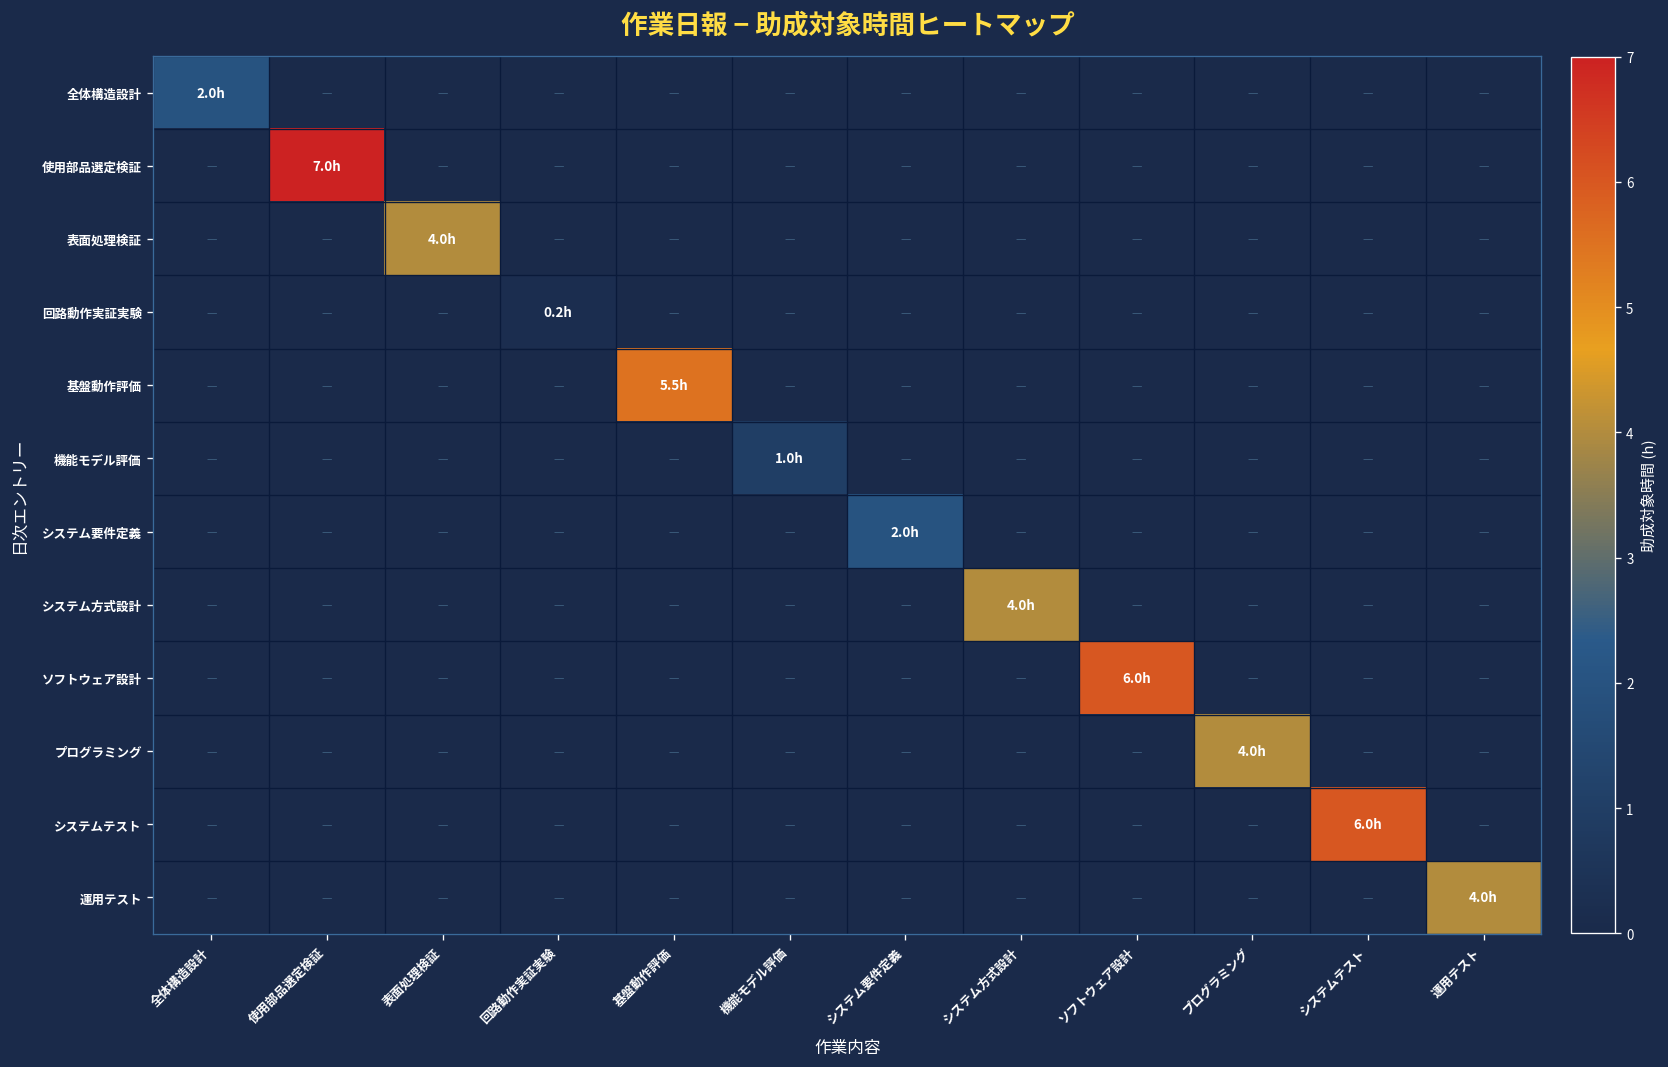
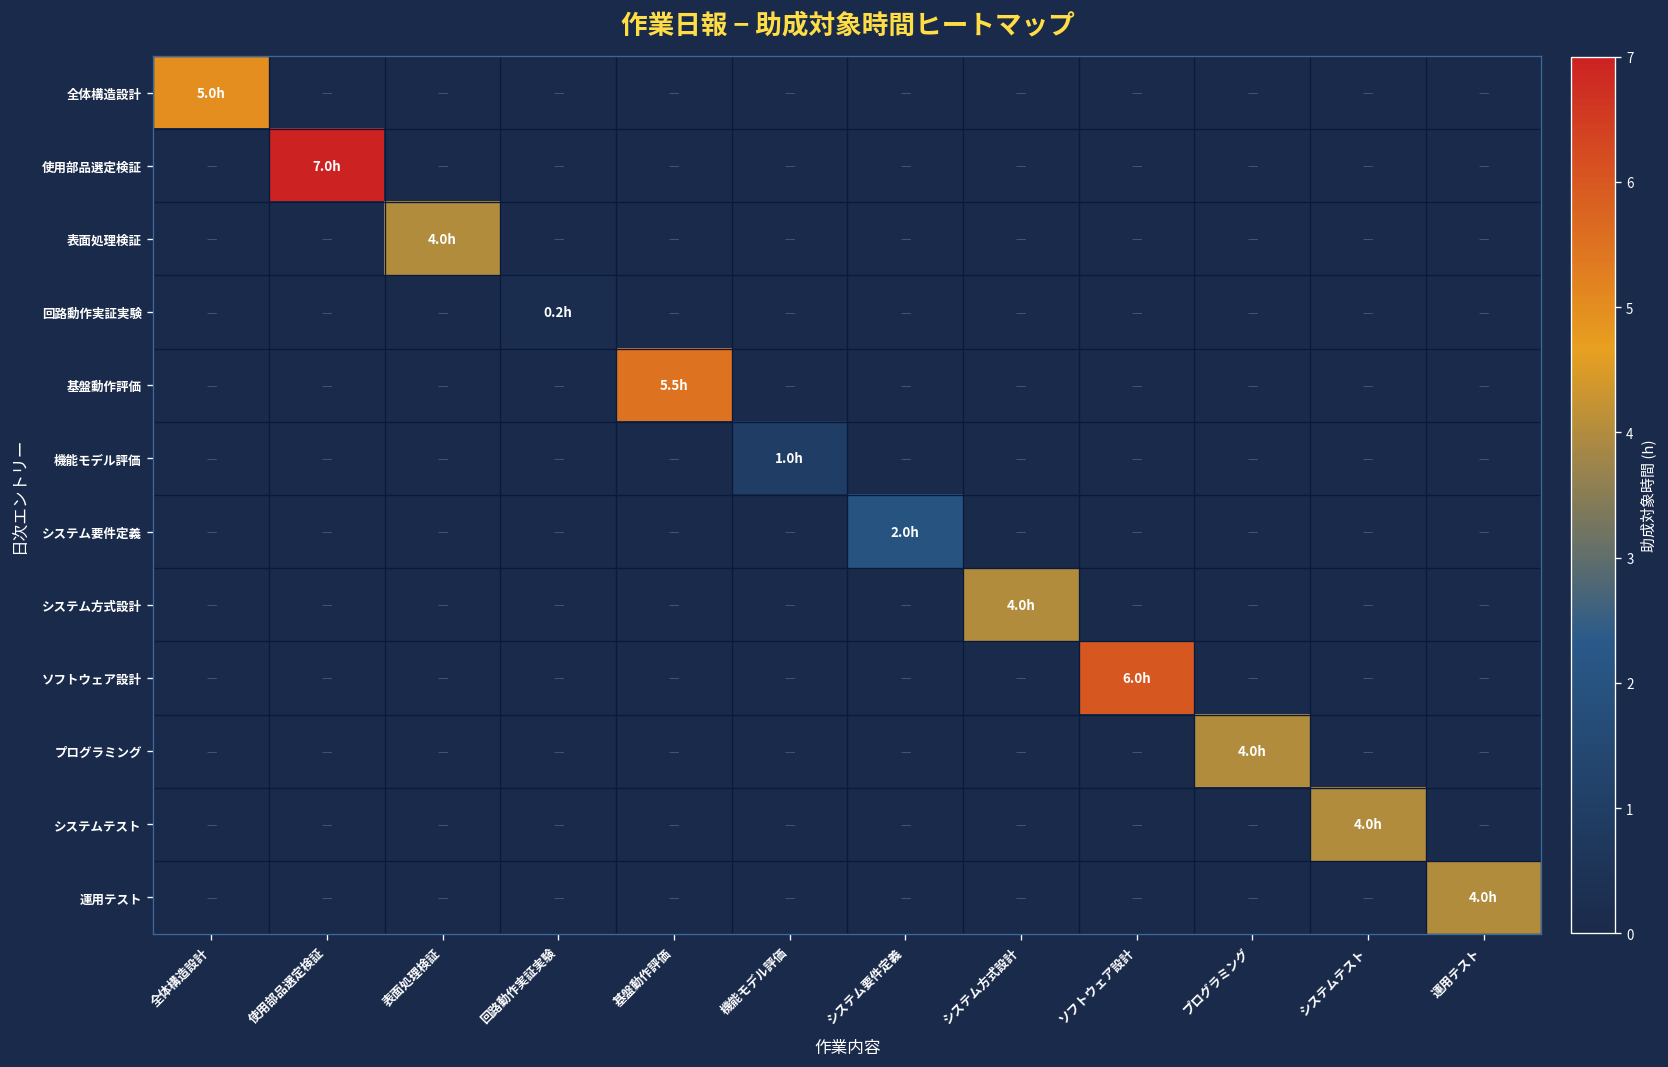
全体構造設計, 全体構造設計: 2.0h -> 5.0h
システムテスト, システムテスト: 6.0h -> 4.0h
